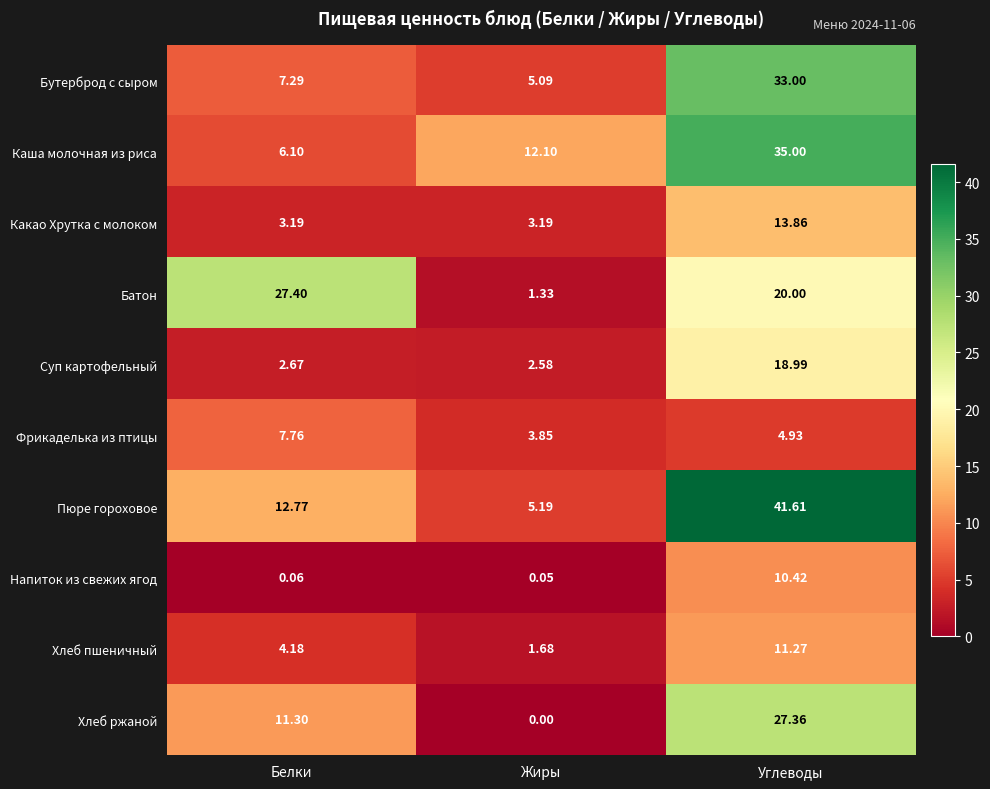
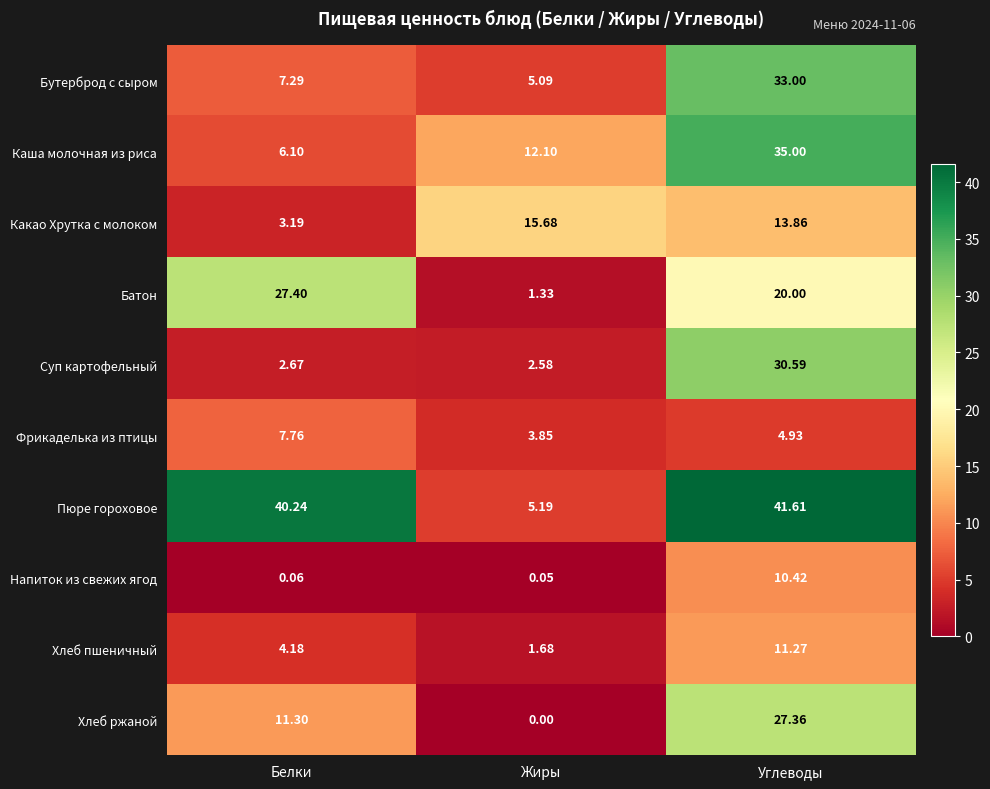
Какао Хрутка с молоком, Жиры: 3.19 -> 15.68
Суп картофельный, Углеводы: 18.99 -> 30.59
Пюре гороховое, Белки: 12.77 -> 40.24
